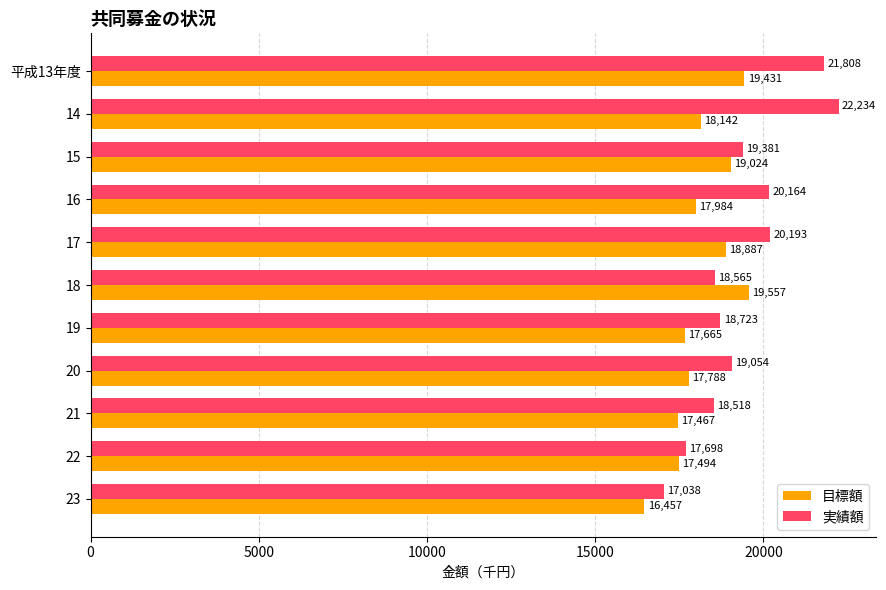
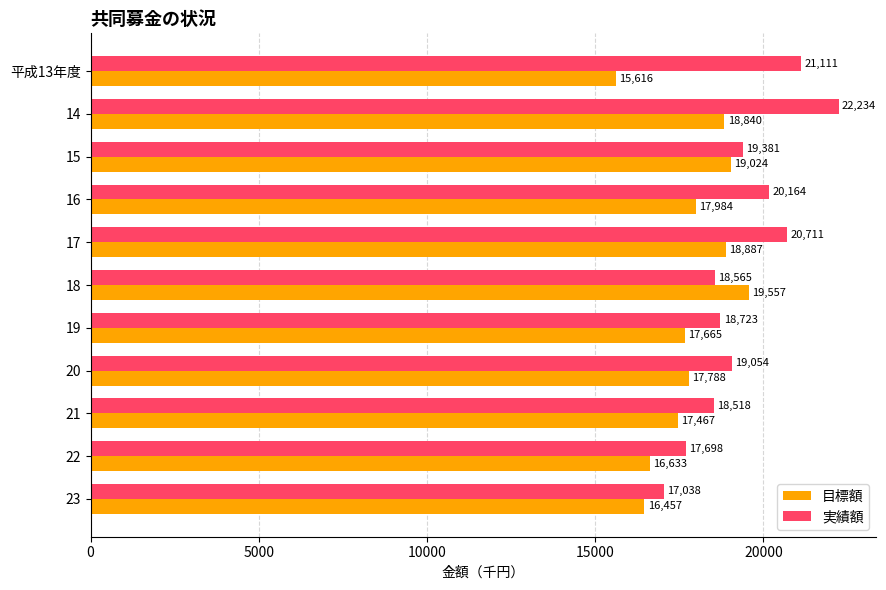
実績額, 平成13年度: 21,808 -> 21,111
目標額, 平成13年度: 19,431 -> 15,616
目標額, 14: 18,142 -> 18,840
実績額, 17: 20,193 -> 20,711
目標額, 22: 17,494 -> 16,633
